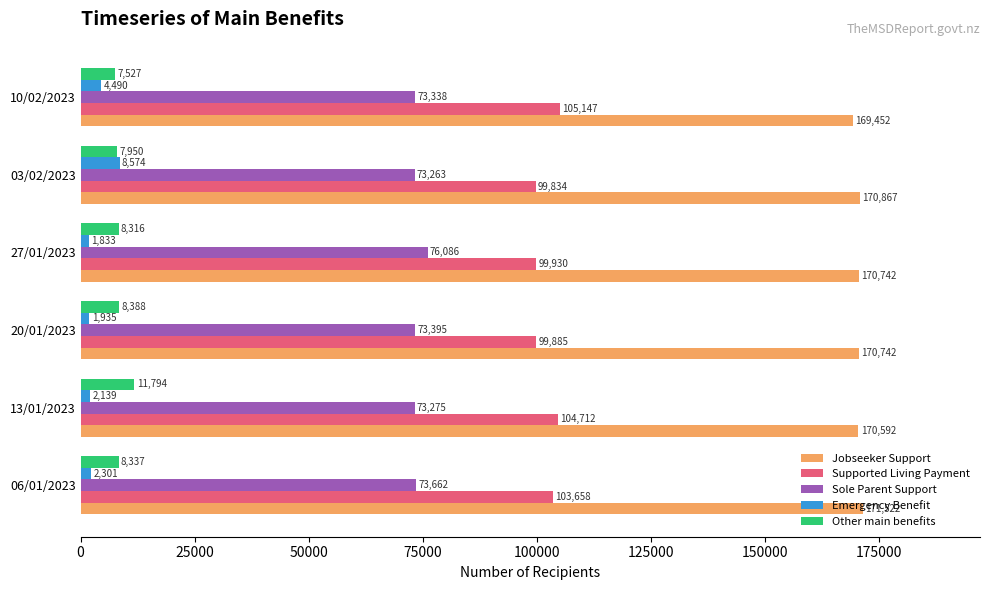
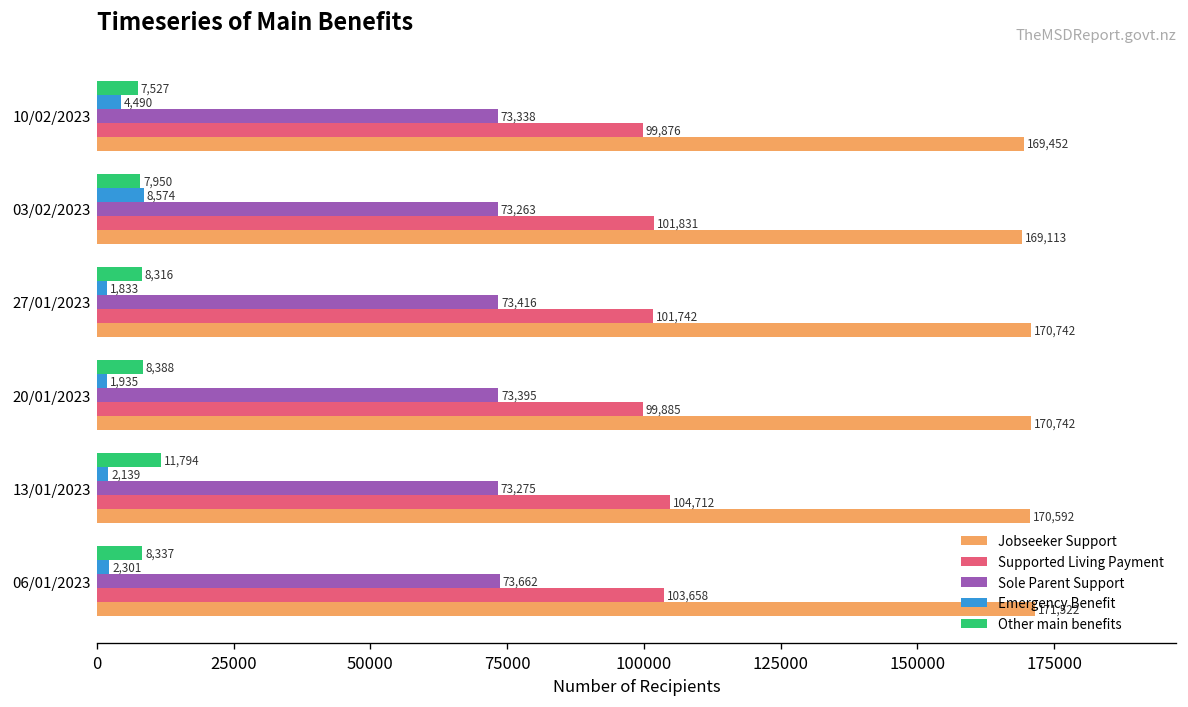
Supported Living Payment, 10/02/2023: 105,147 -> 99,876
Supported Living Payment, 03/02/2023: 99,834 -> 101,831
Jobseeker Support, 03/02/2023: 170,867 -> 169,113
Sole Parent Support, 27/01/2023: 76,086 -> 73,416
Supported Living Payment, 27/01/2023: 99,930 -> 101,742
